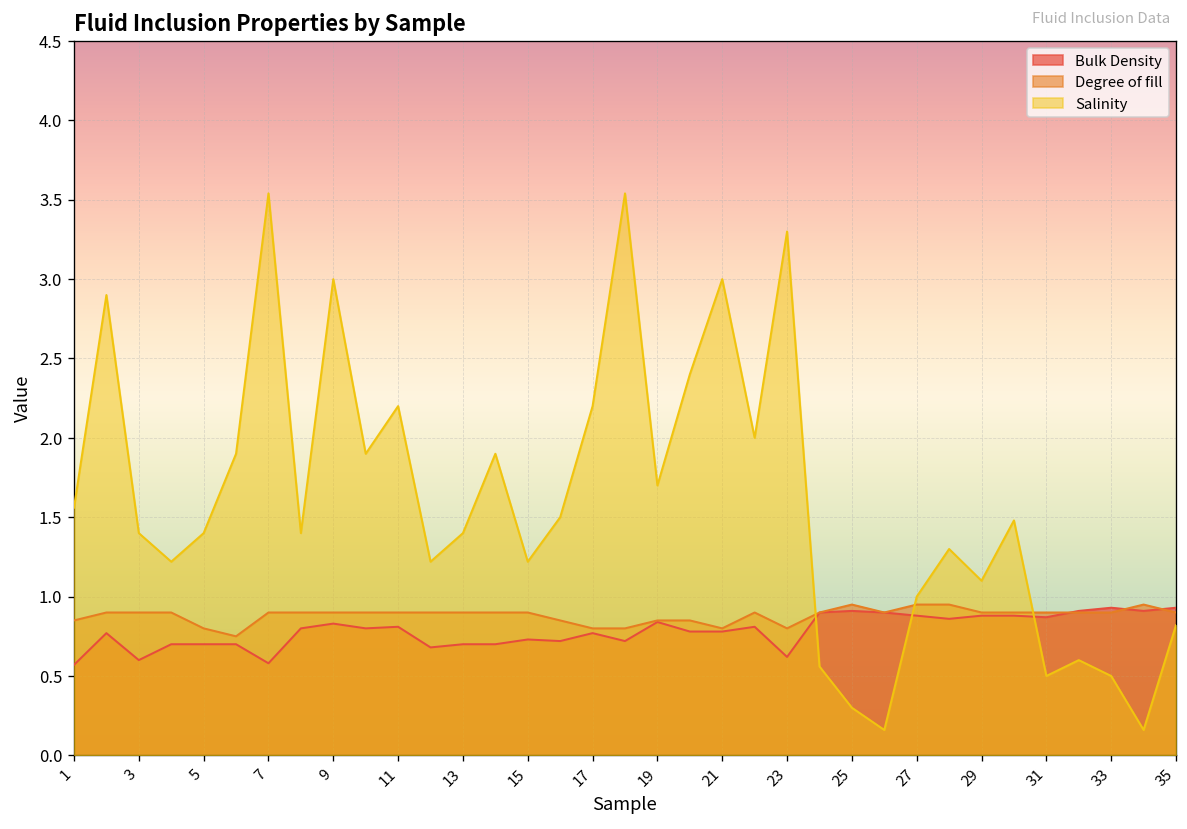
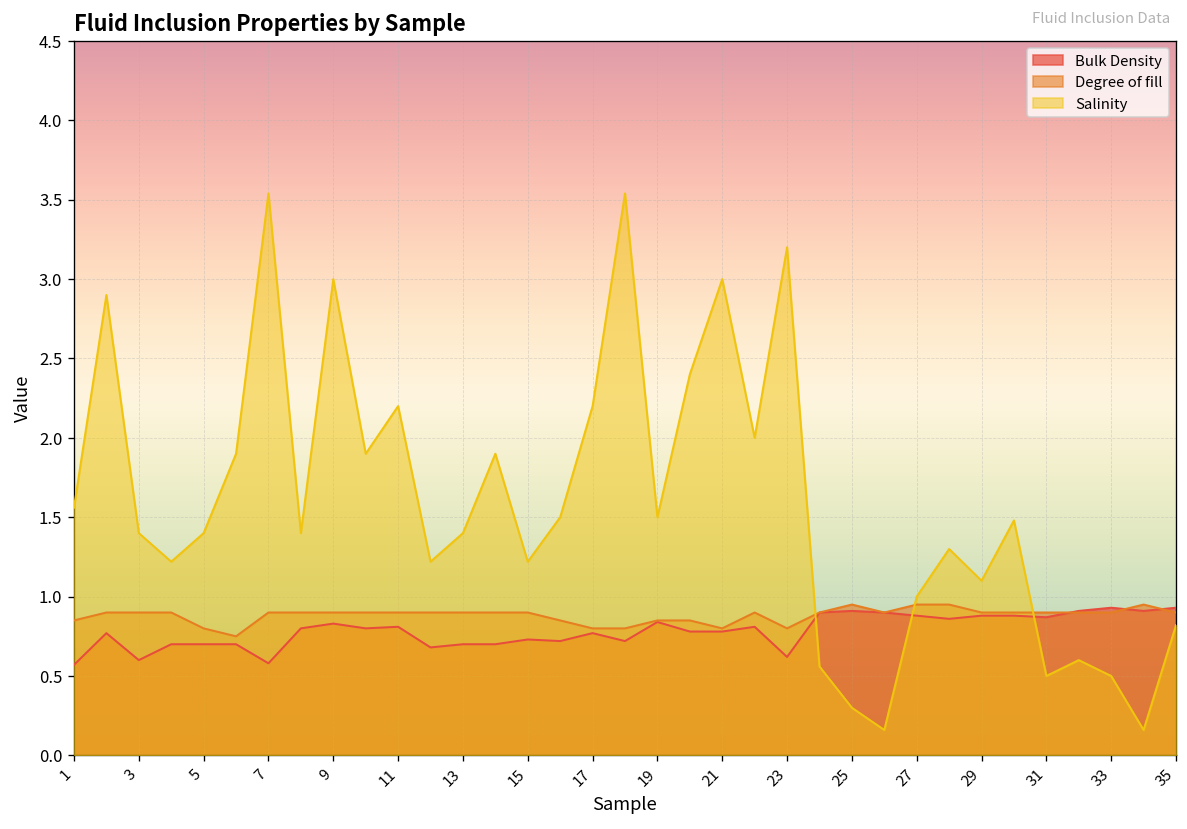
Salinity, 19: 1.7 -> 1.5
Salinity, 23: 3.3 -> 3.2
